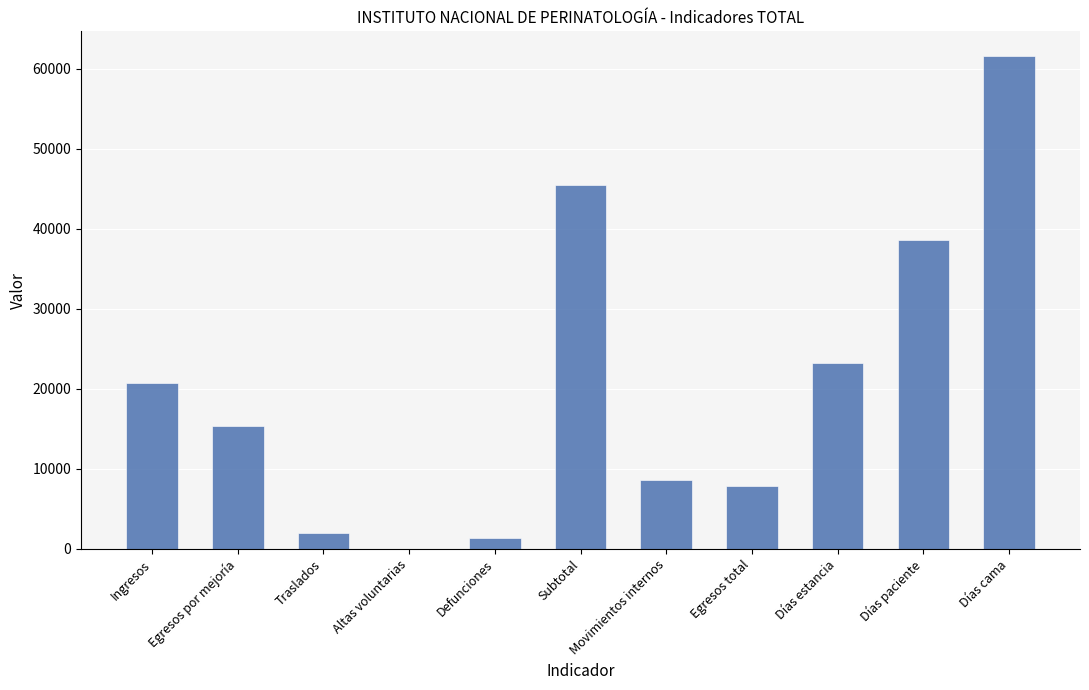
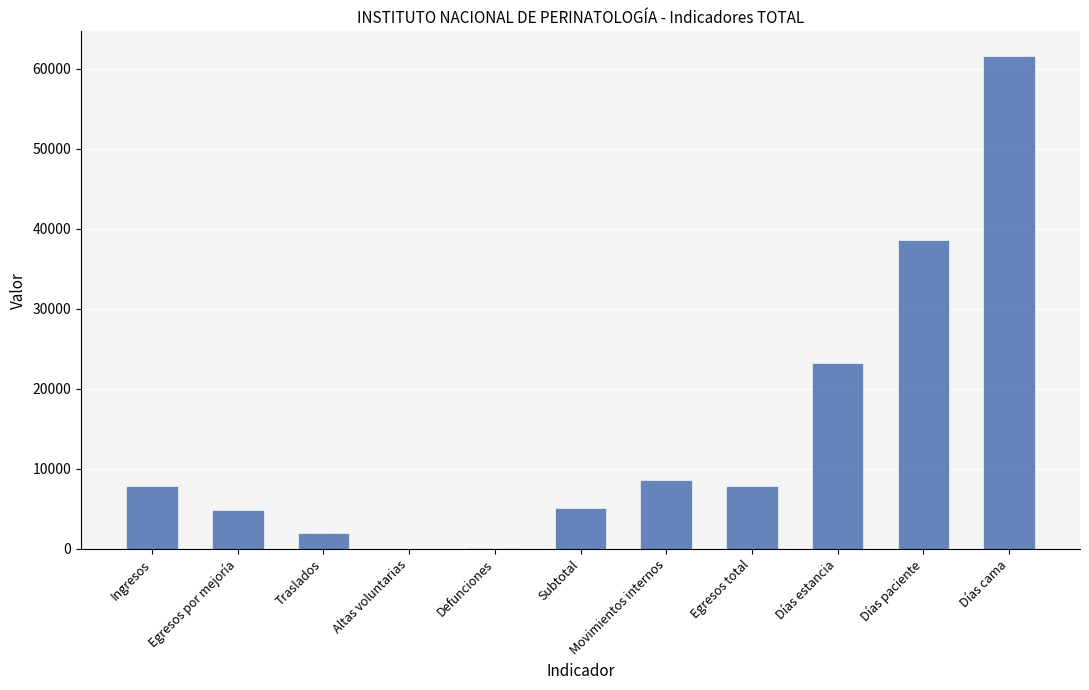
Ingresos: 21000 -> 8000
Egresos por mejoría: 15000 -> 5000
Defunciones: 1000 -> 0
Subtotal: 45000 -> 5000
